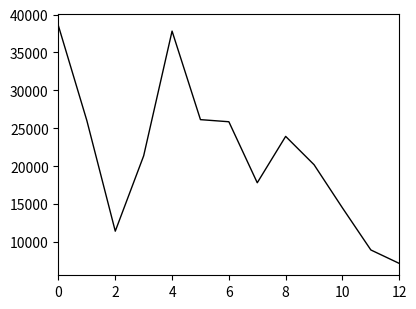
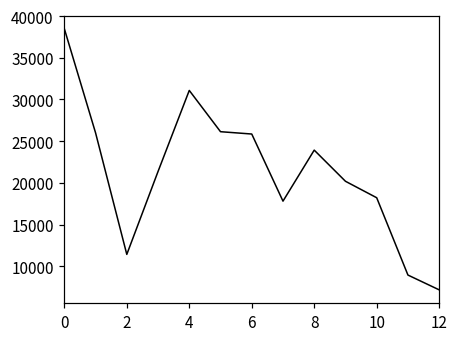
4: 38000 -> 31000
10: 14000 -> 18000
